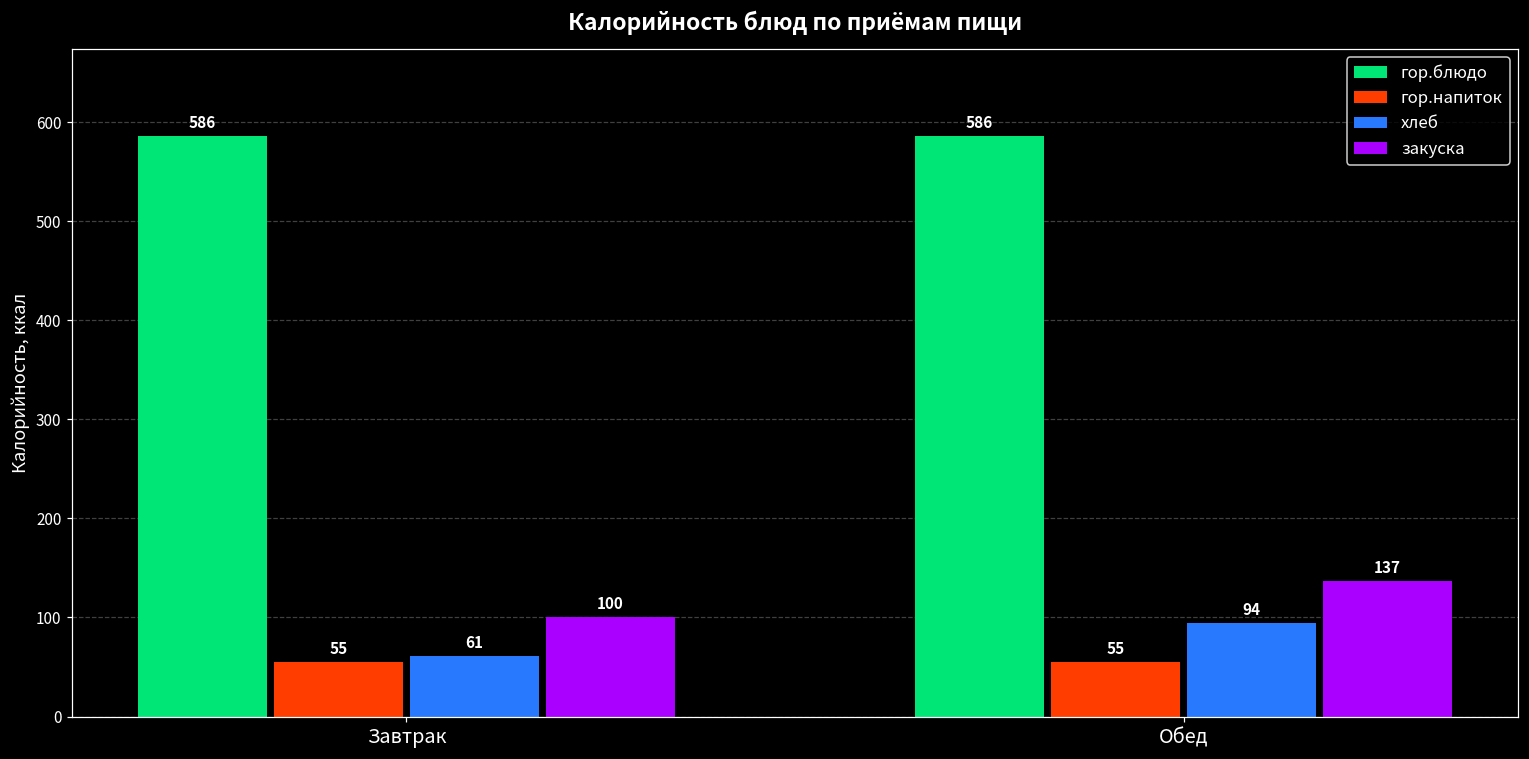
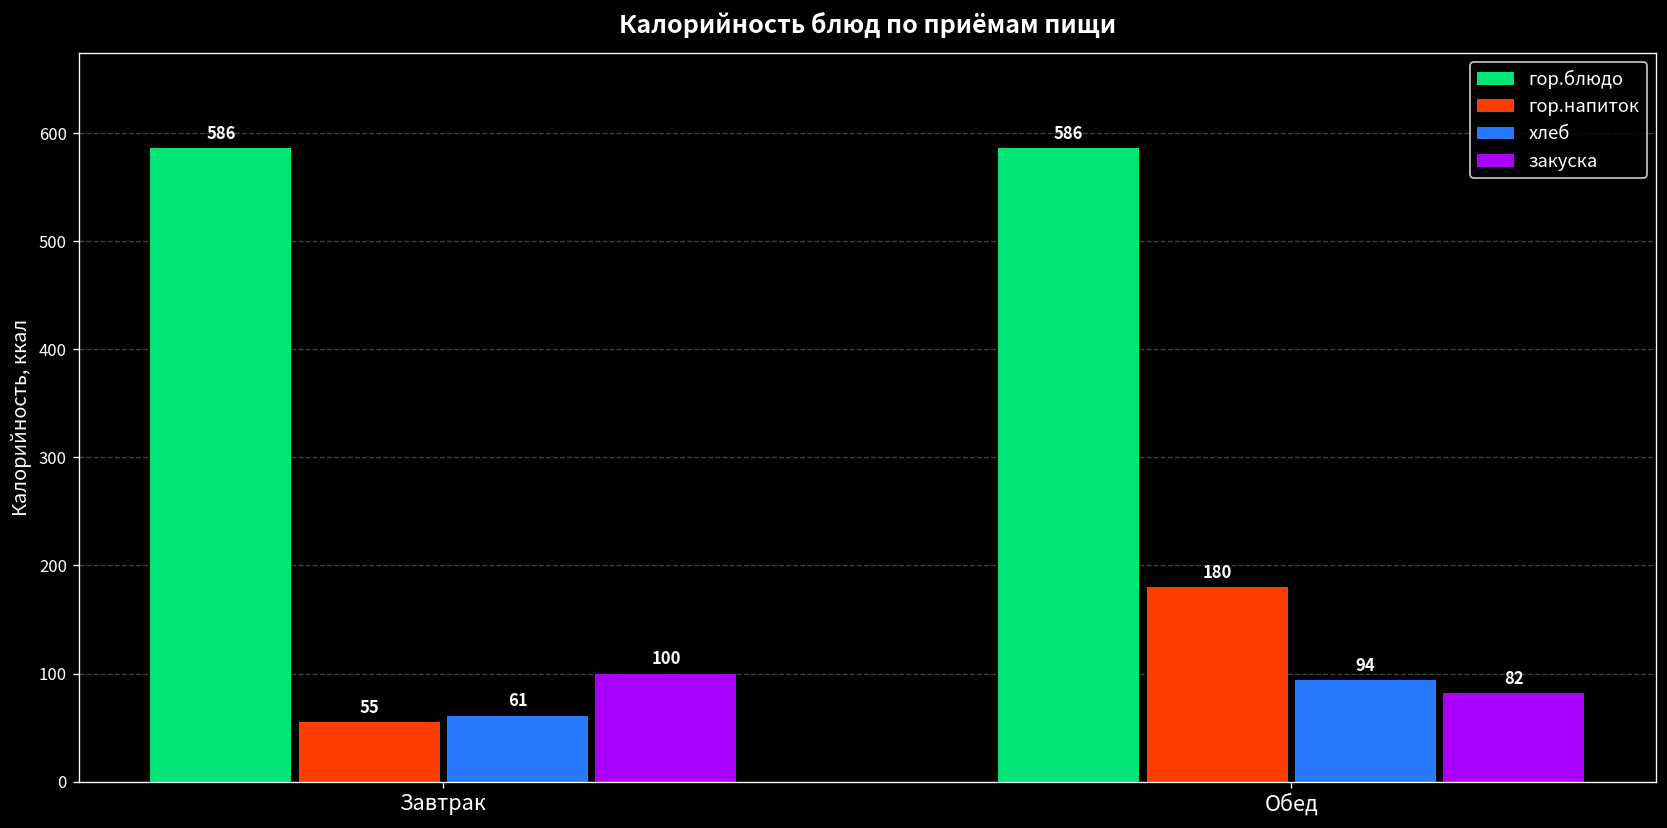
гор.напиток, Обед: 55 -> 180
закуска, Обед: 137 -> 82
